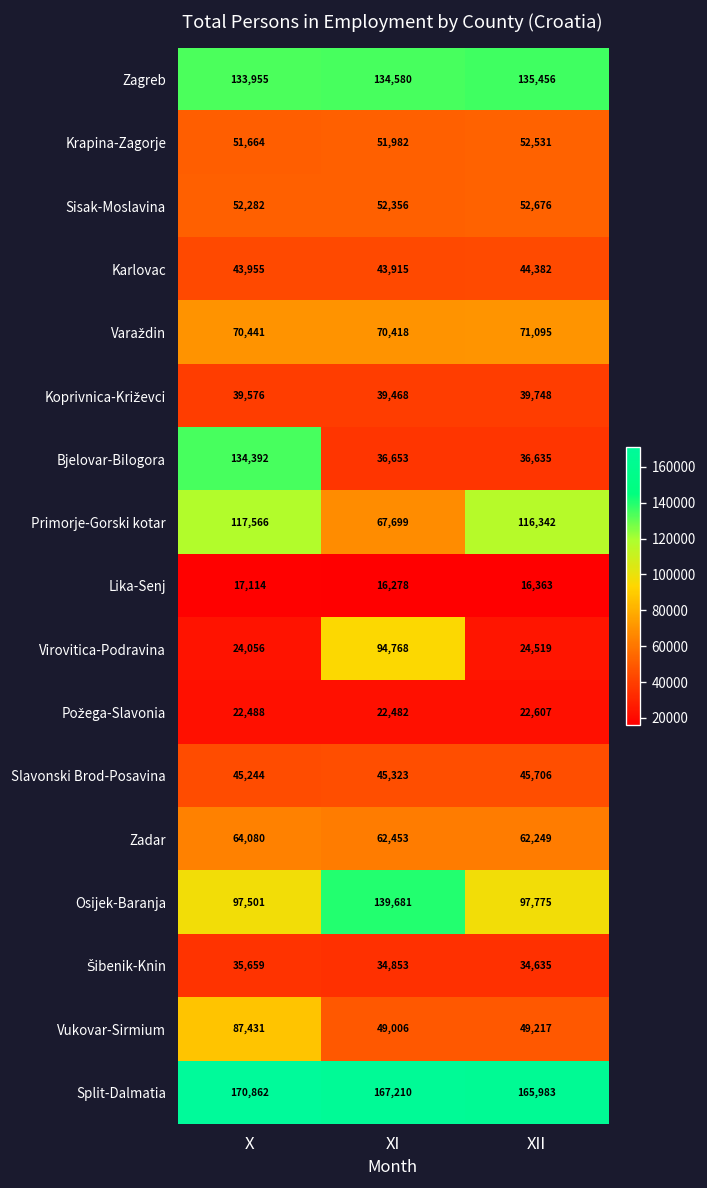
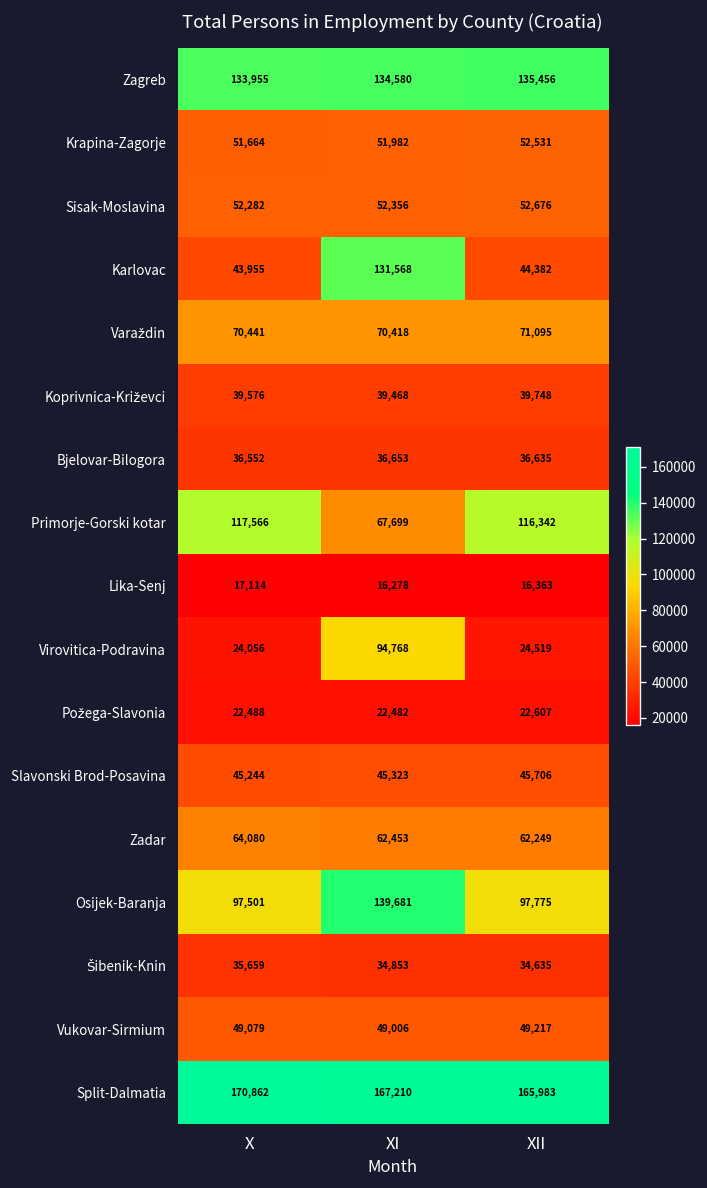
Karlovac, XI: 43,915 -> 131,568
Bjelovar-Bilogora, X: 134,392 -> 36,552
Vukovar-Sirmium, X: 87,431 -> 49,079
